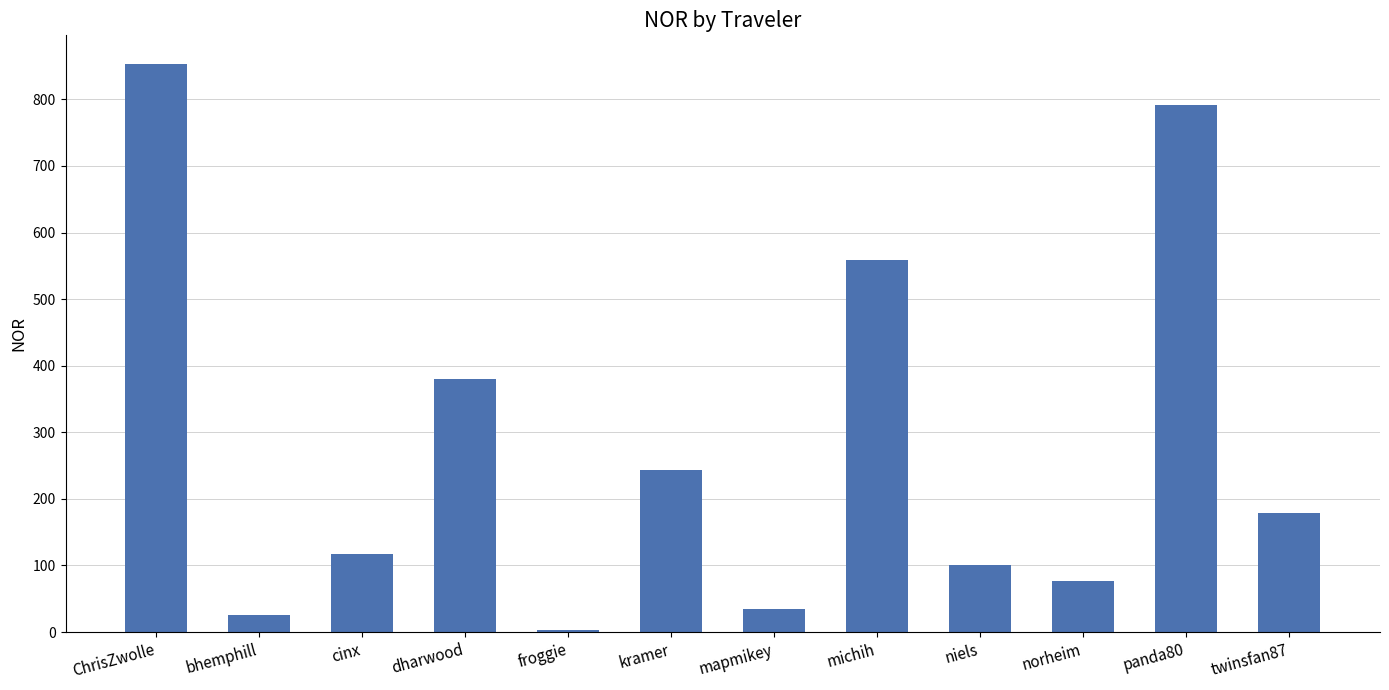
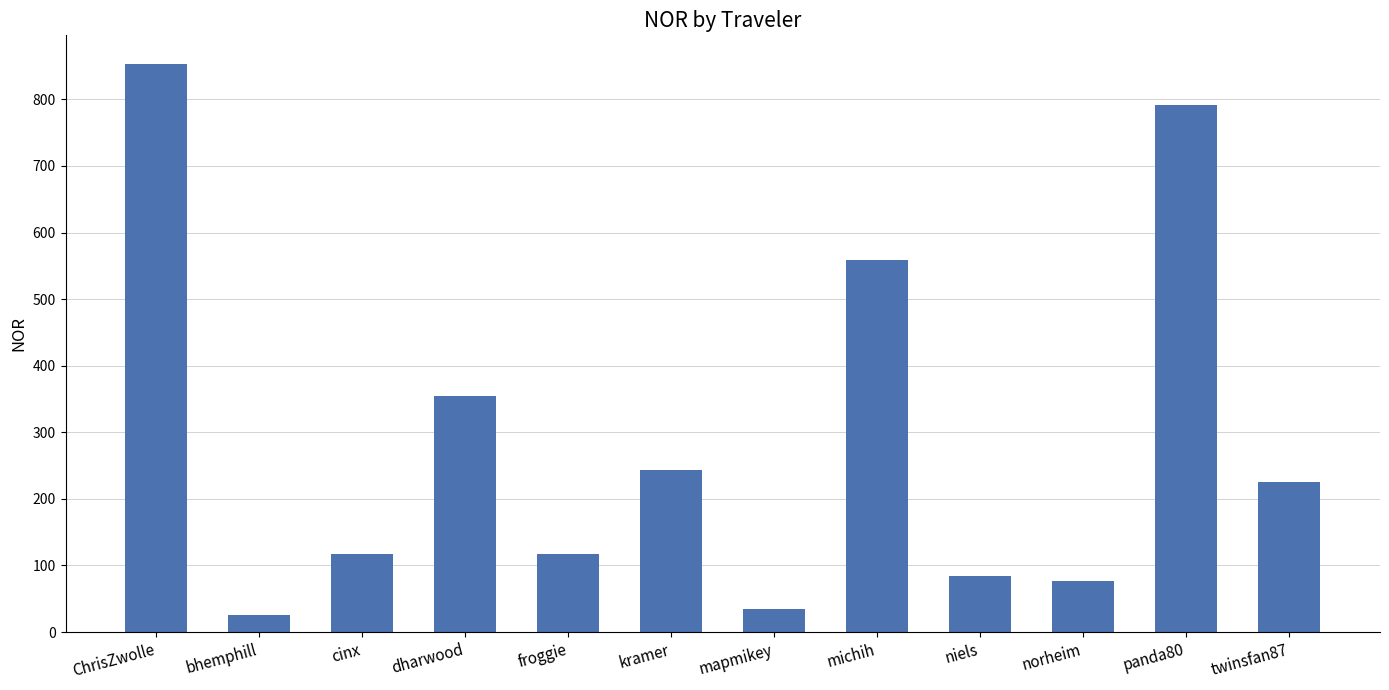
dharwood: 380 -> 350
froggie: 0 -> 120
niels: 100 -> 80
twinsfan87: 180 -> 230
